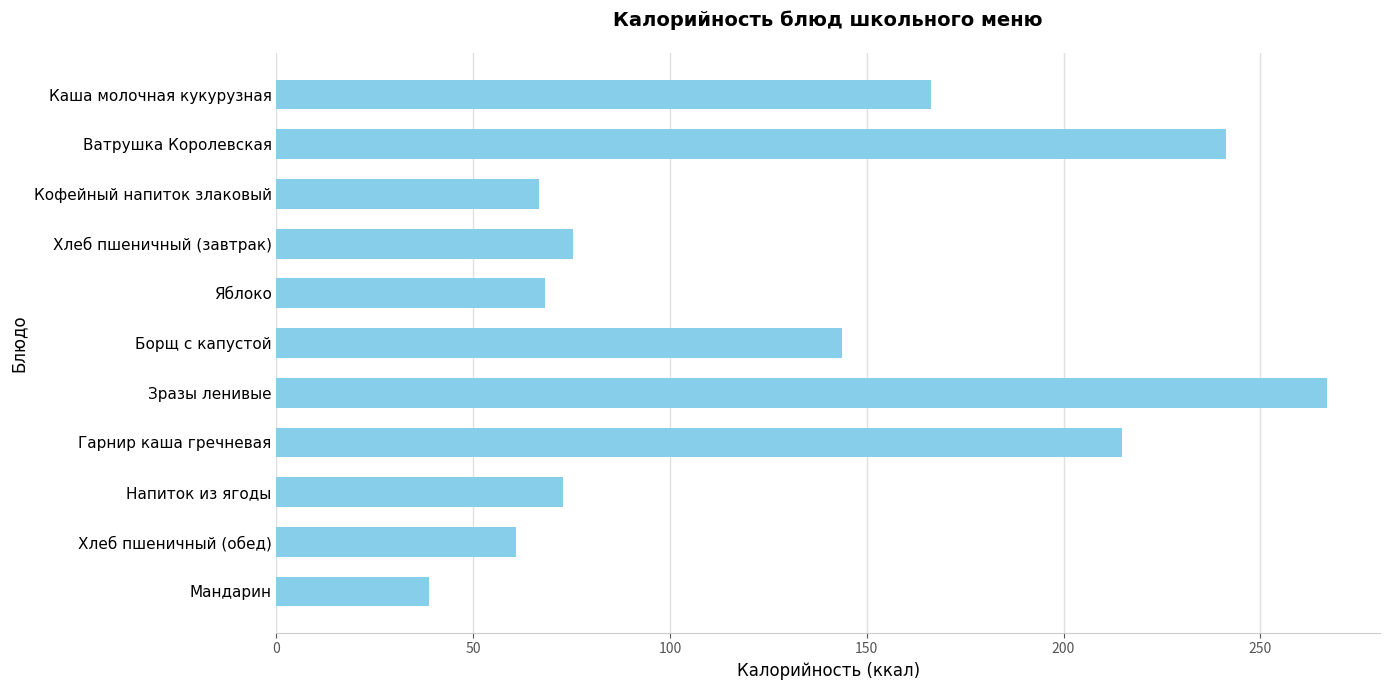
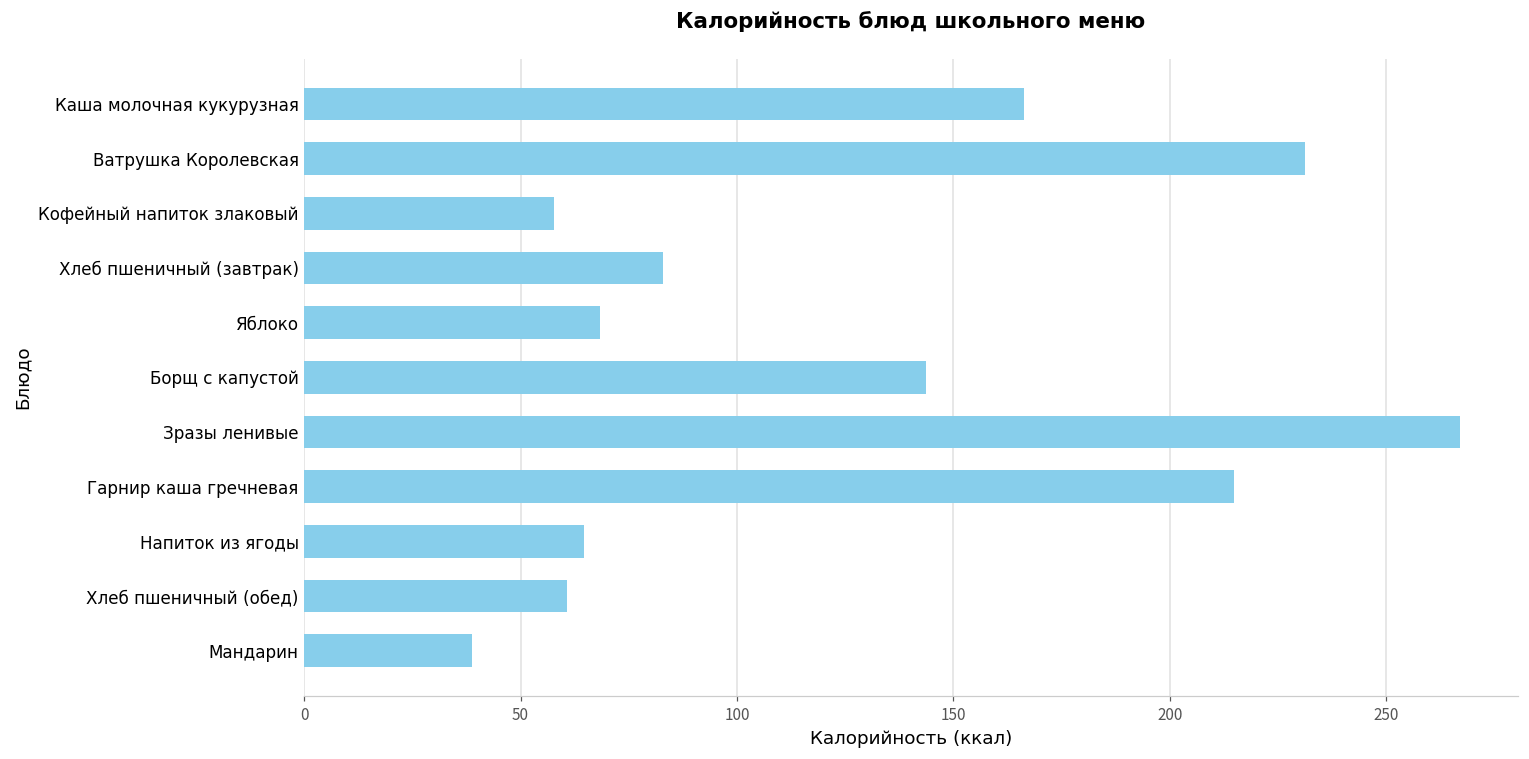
Ватрушка Королевская: 241 -> 231
Кофейный напиток злаковый: 67 -> 58
Хлеб пшеничный (завтрак): 75 -> 83
Напиток из ягоды: 73 -> 65
